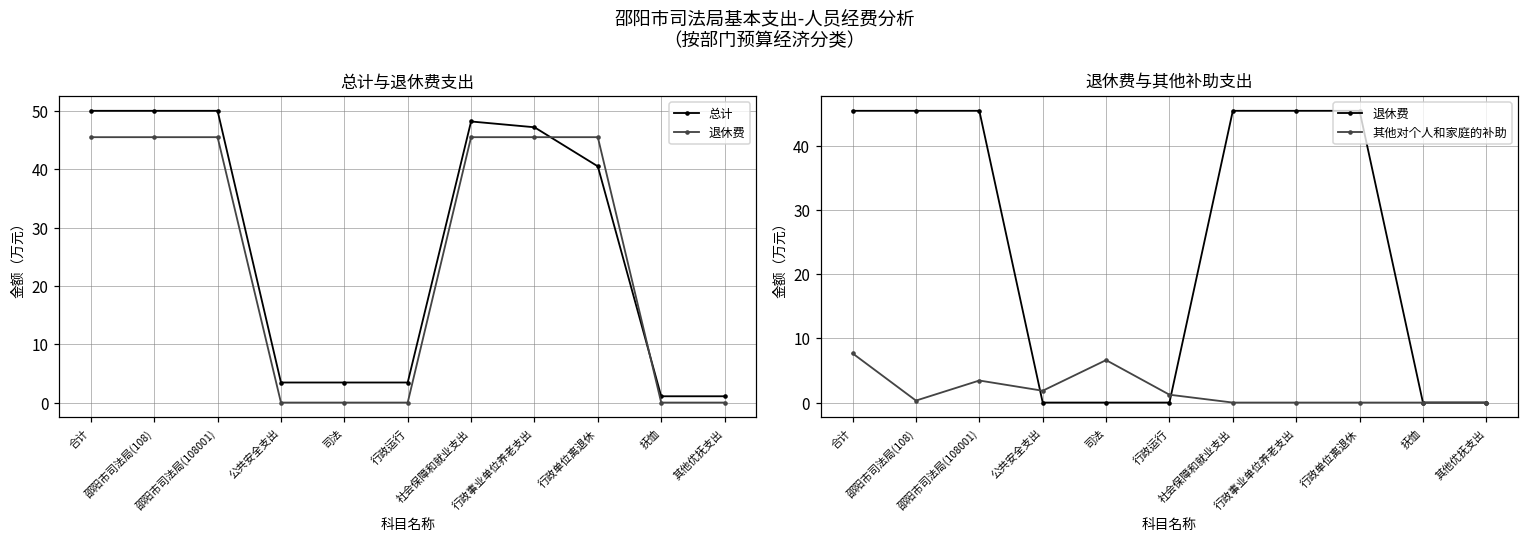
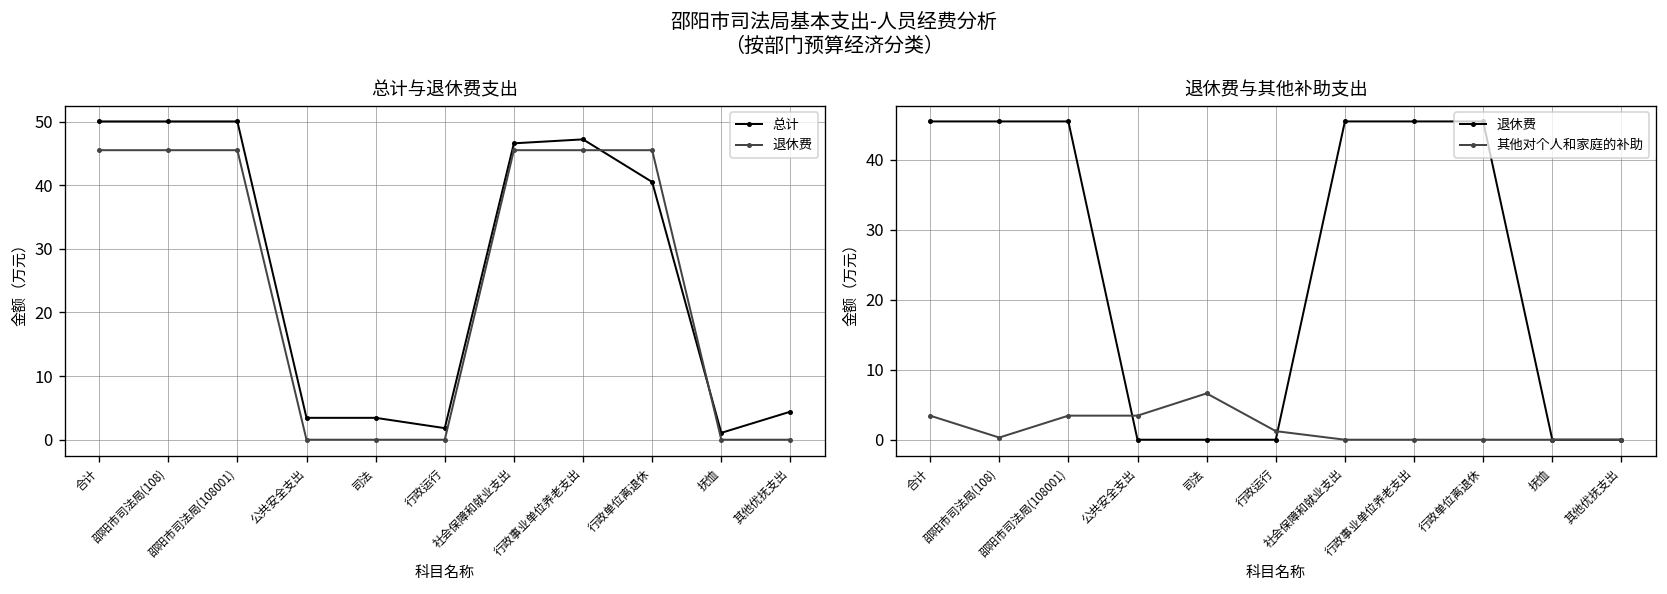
总计与退休费支出, 总计, 行政运行: 3 -> 2
总计与退休费支出, 总计, 社会保障和就业支出: 48 -> 47
总计与退休费支出, 总计, 其他优抚支出: 1 -> 4
退休费与其他补助支出, 其他对个人和家庭的补助, 合计: 8 -> 3
退休费与其他补助支出, 其他对个人和家庭的补助, 公共安全支出: 2 -> 3
